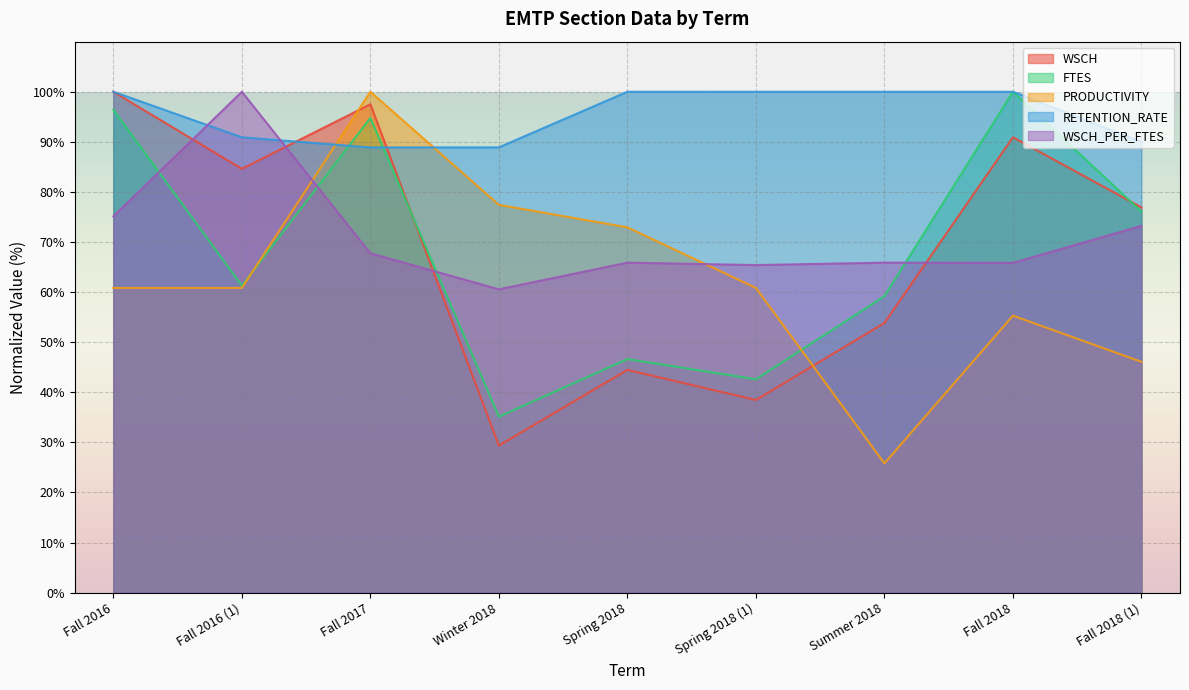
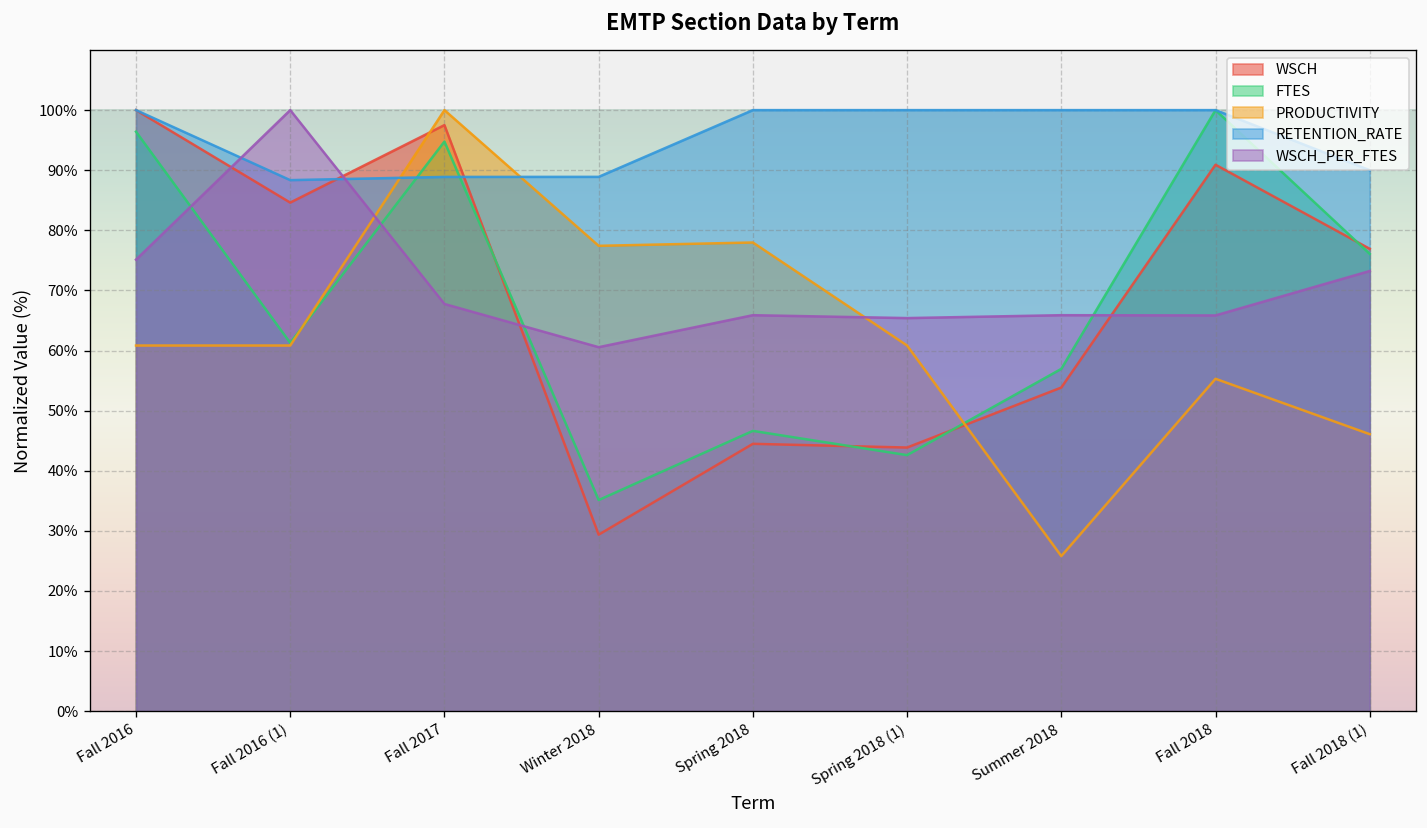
RETENTION_RATE, Fall 2016 (1): 91% -> 88%
PRODUCTIVITY, Spring 2018: 73% -> 78%
WSCH, Spring 2018 (1): 38% -> 44%
FTES, Summer 2018: 59% -> 57%
